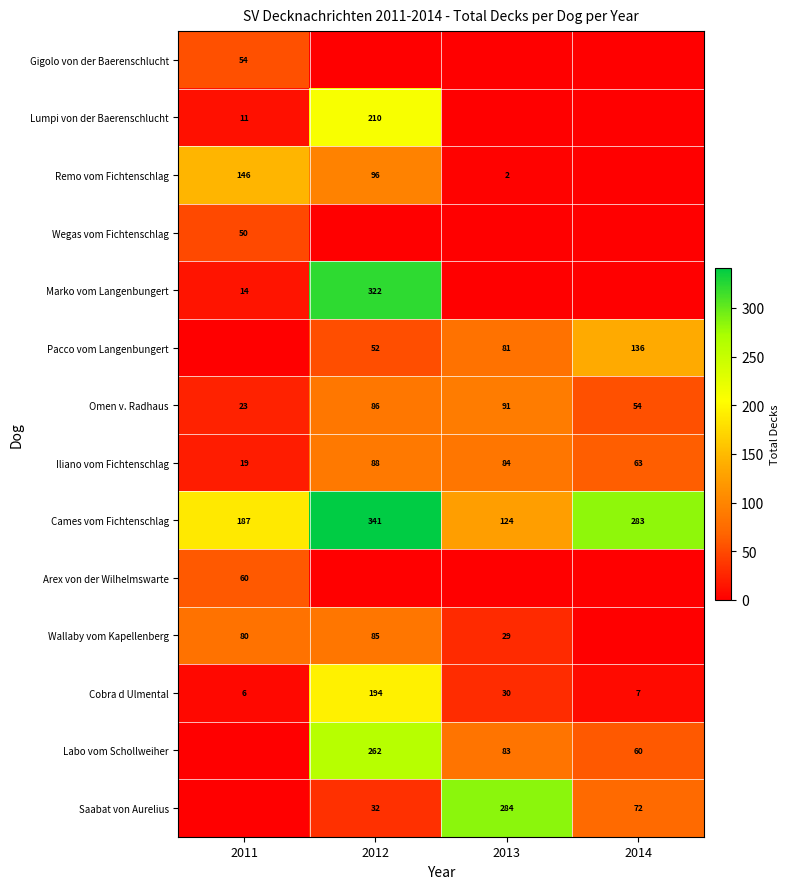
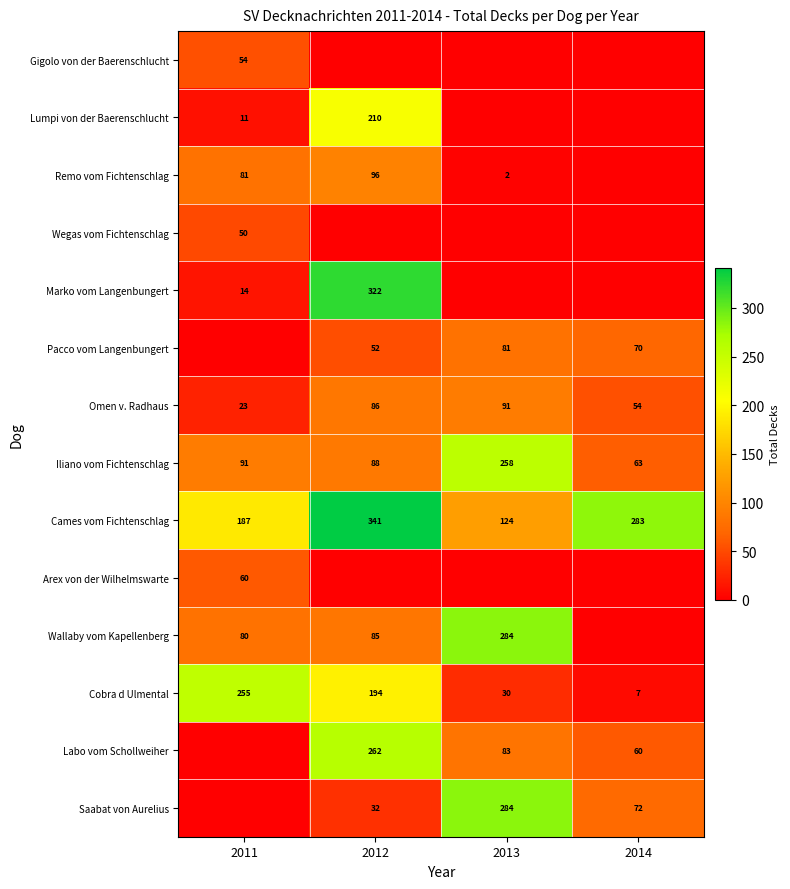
Remo vom Fichtenschlag, 2011: 146 -> 81
Pacco vom Langenbungert, 2014: 136 -> 70
Iliano vom Fichtenschlag, 2011: 19 -> 91
Iliano vom Fichtenschlag, 2013: 84 -> 258
Wallaby vom Kapellenberg, 2013: 29 -> 284
Cobra d Ulmental, 2011: 6 -> 255
